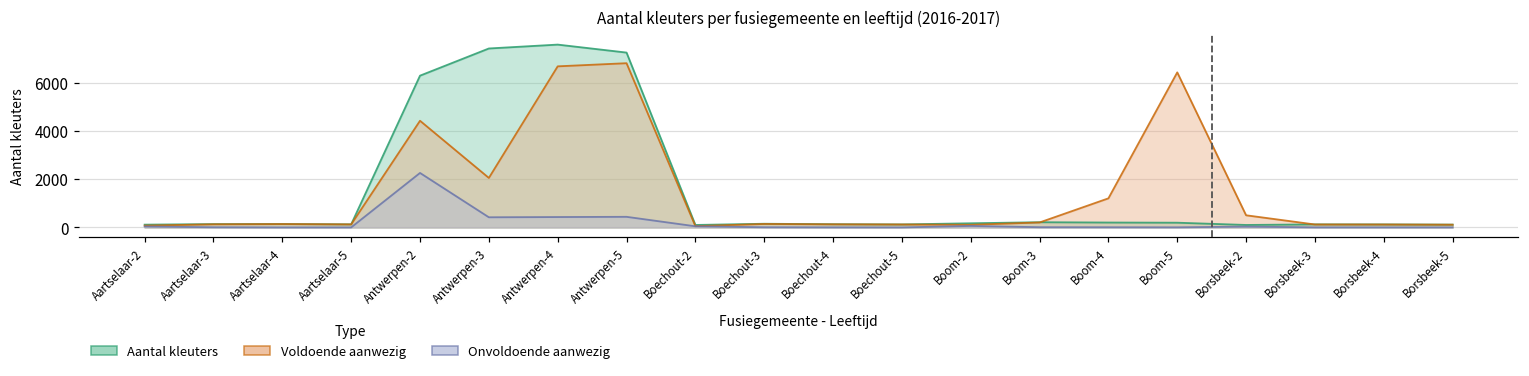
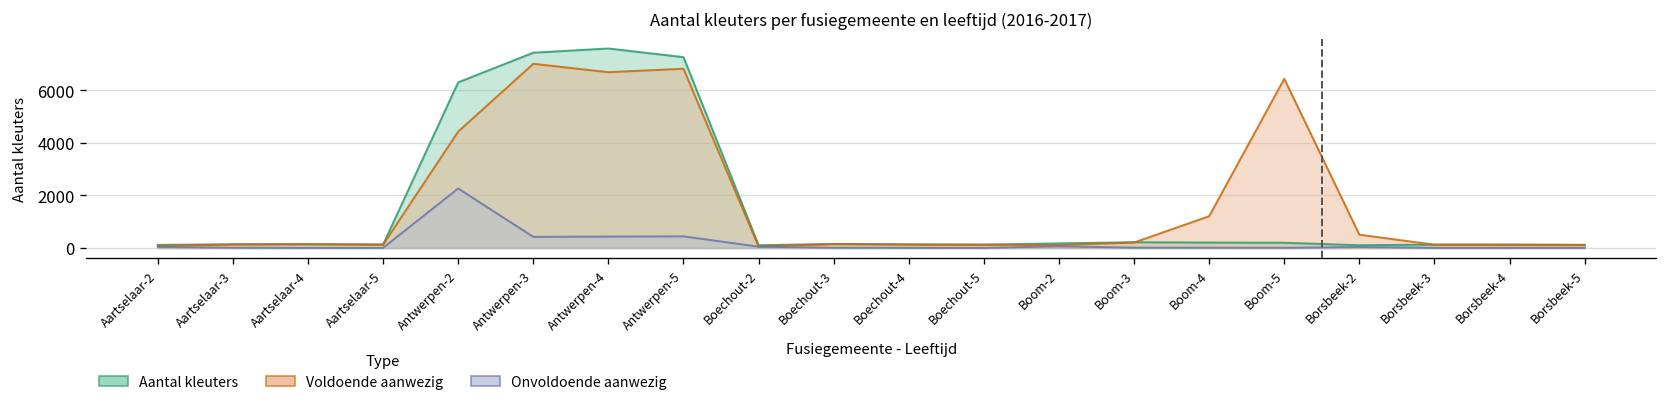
Voldoende aanwezig, Antwerpen-3: 2100 -> 7000
